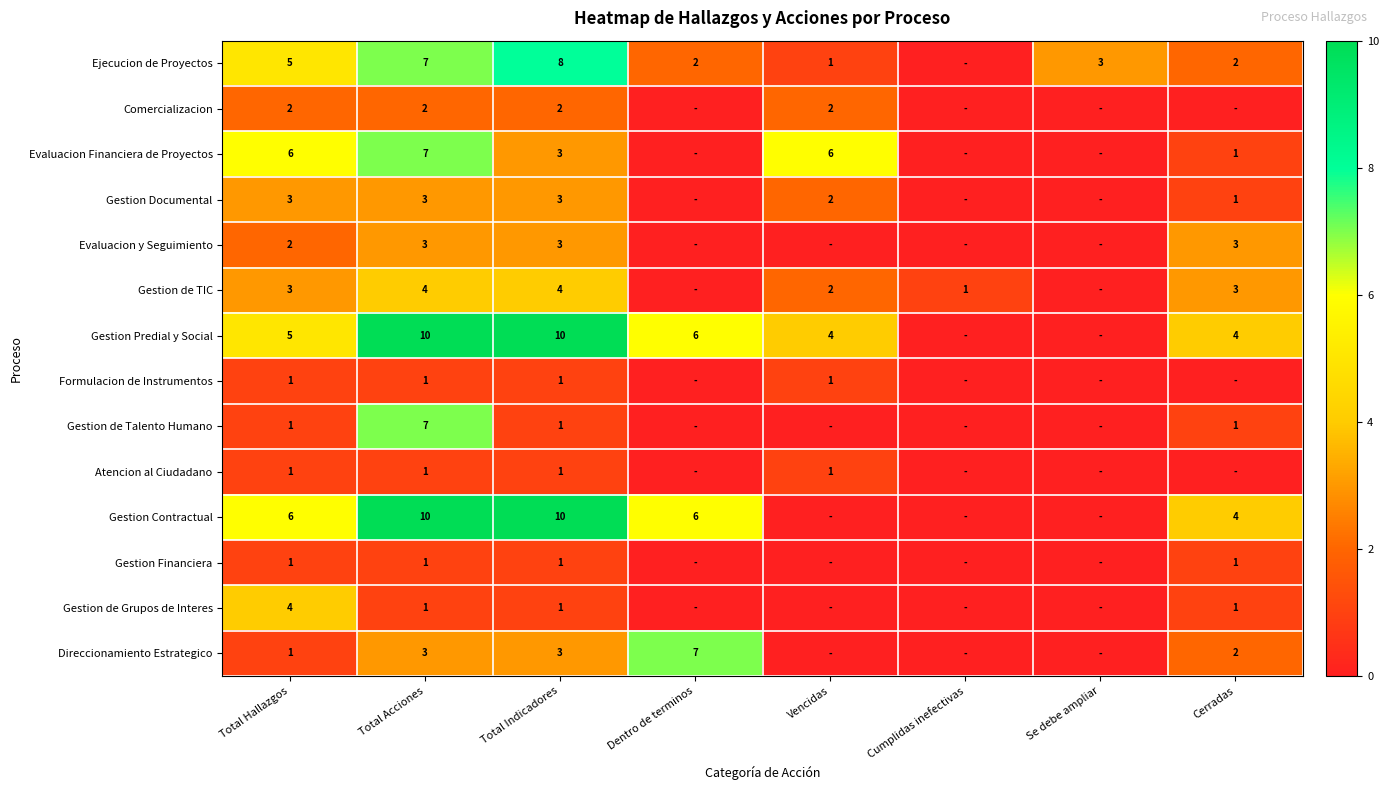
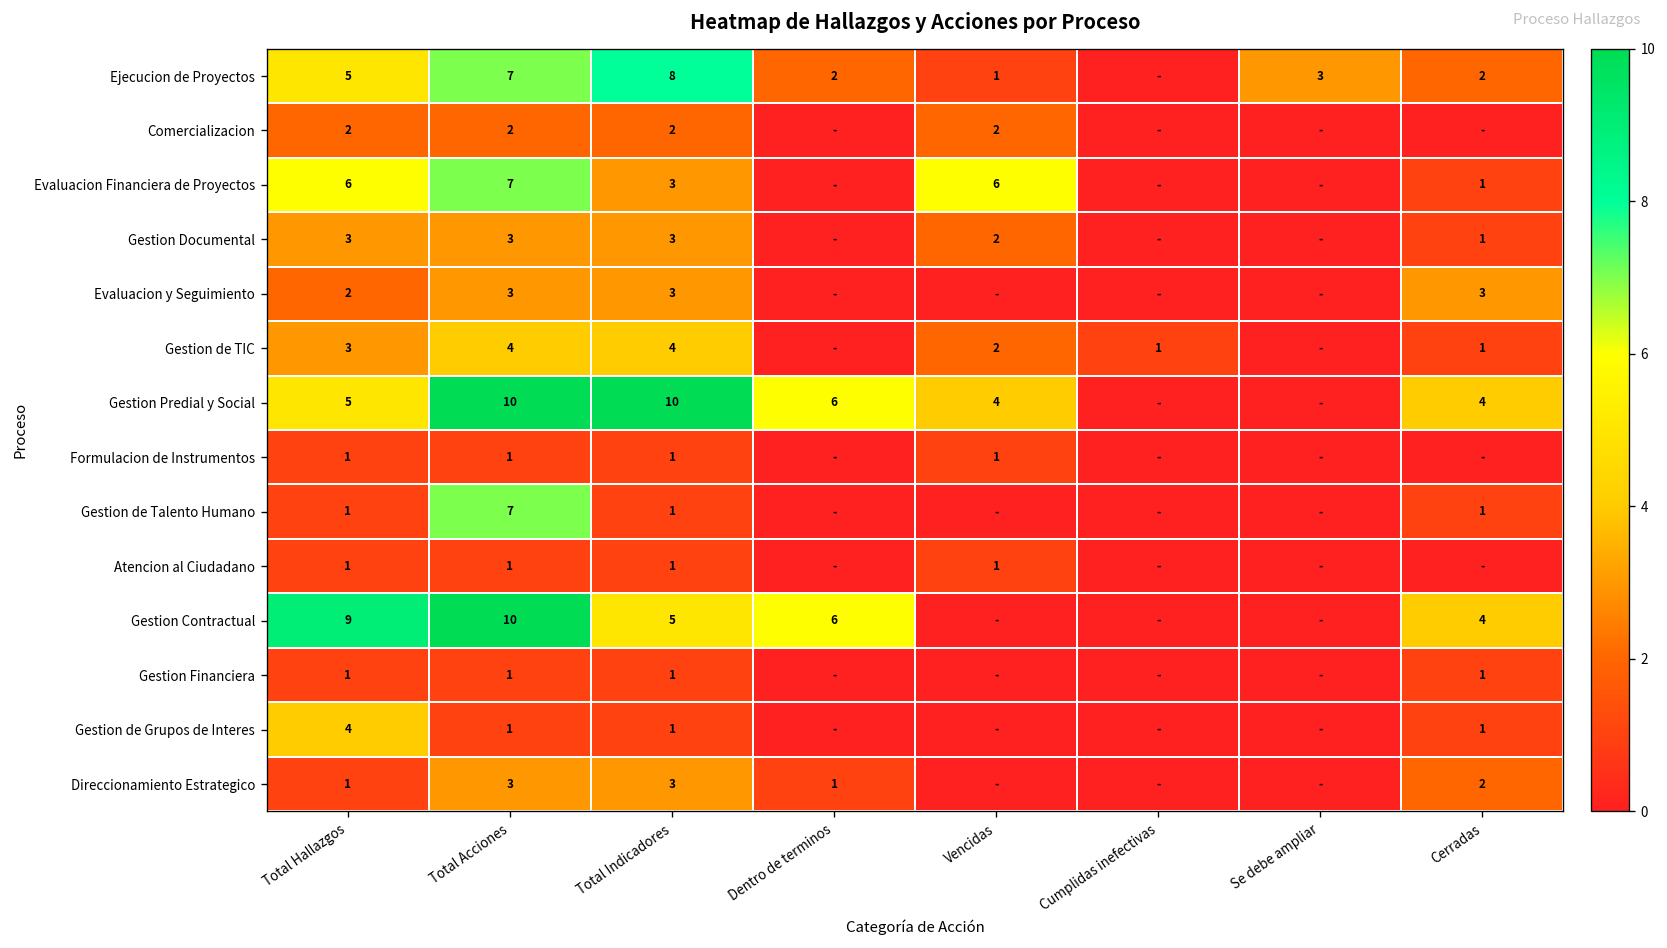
Gestion de TIC, Cerradas: 3 -> 1
Gestion Contractual, Total Hallazgos: 6 -> 9
Gestion Contractual, Total Indicadores: 10 -> 5
Direccionamiento Estrategico, Dentro de terminos: 7 -> 1
